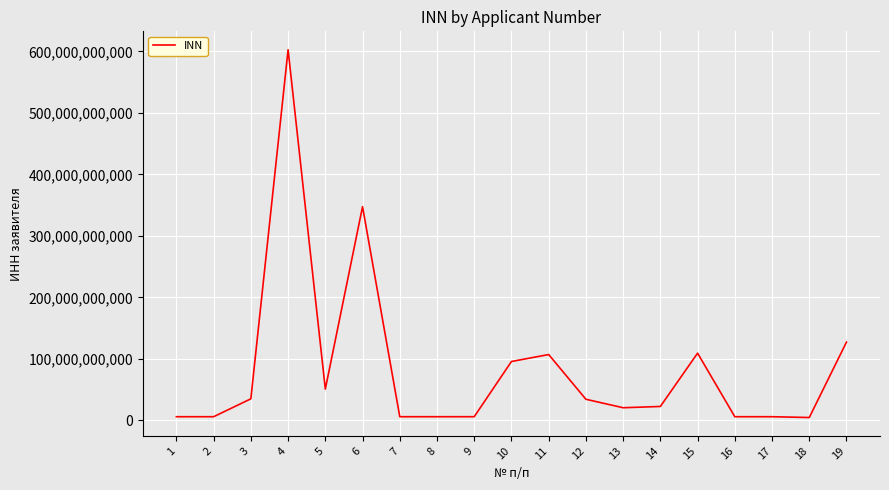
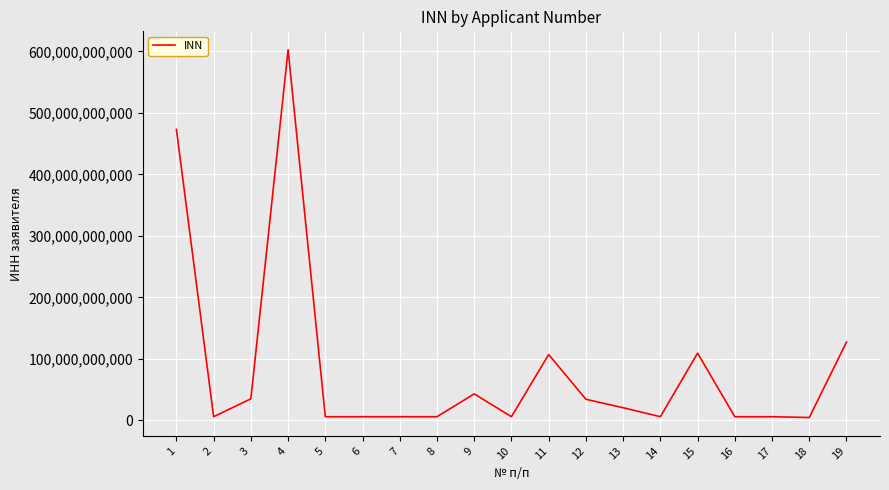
1: 10,000,000,000 -> 470,000,000,000
5: 50,000,000,000 -> 10,000,000,000
6: 350,000,000,000 -> 10,000,000,000
9: 10,000,000,000 -> 40,000,000,000
10: 100,000,000,000 -> 10,000,000,000
14: 20,000,000,000 -> 10,000,000,000
